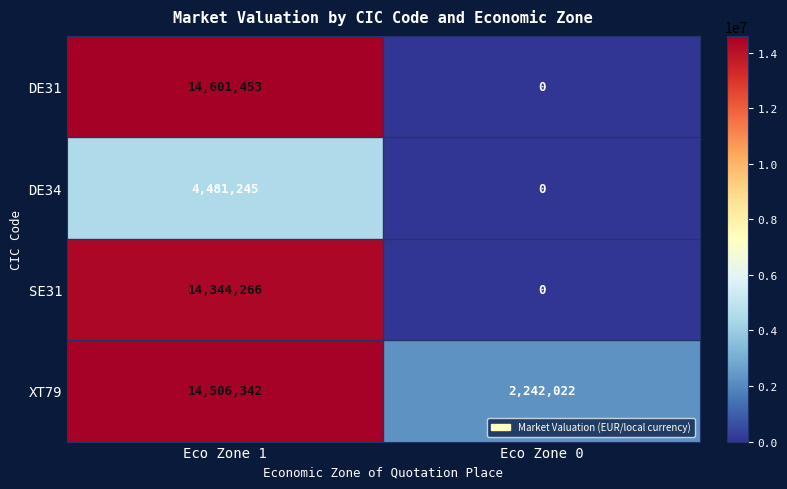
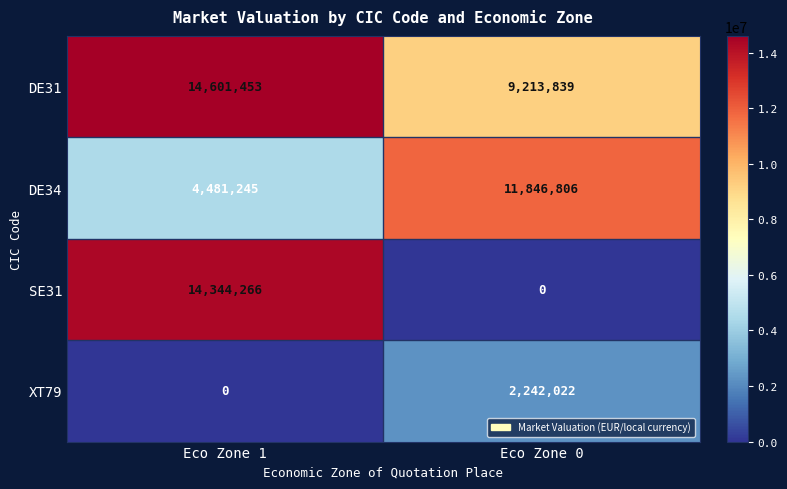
DE31, Eco Zone 0: 0 -> 9,213,839
DE34, Eco Zone 0: 0 -> 11,846,806
XT79, Eco Zone 1: 14,506,342 -> 0
